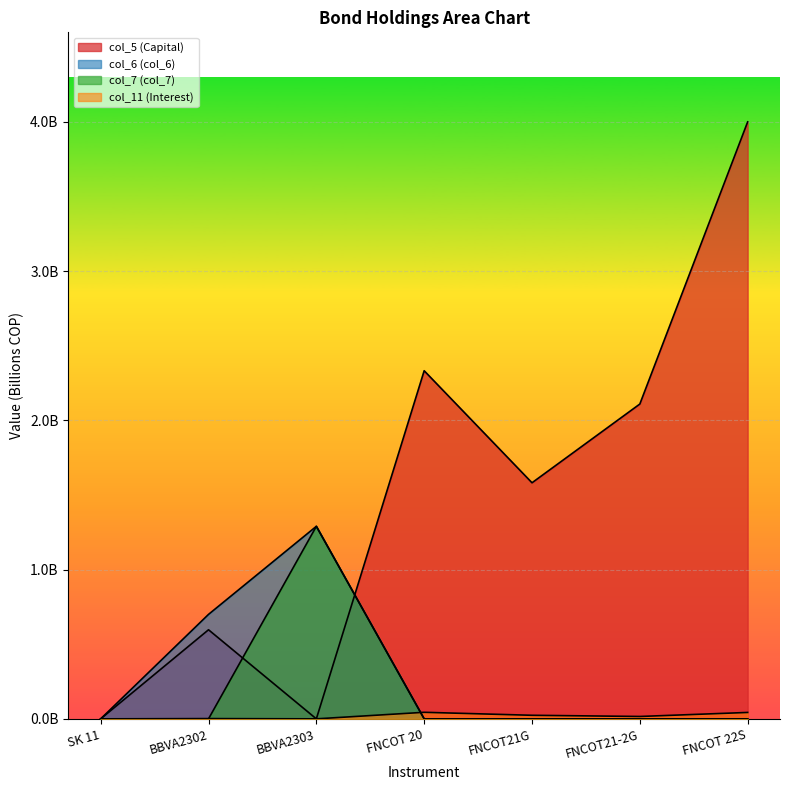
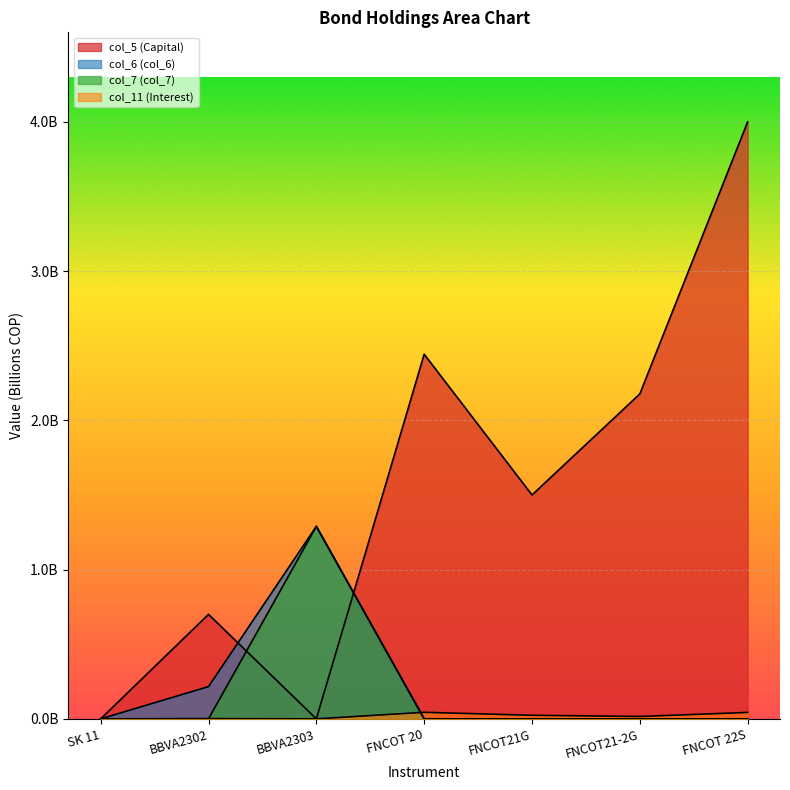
col_5 (Capital), BBVA2302: 600000000 -> 700000000
col_6 (col_6), BBVA2302: 700000000 -> 220000000
col_5 (Capital), FNCOT 20: 2330000000 -> 2440000000
col_5 (Capital), FNCOT21G: 1580000000 -> 1500000000
col_5 (Capital), FNCOT21-2G: 2110000000 -> 2180000000
